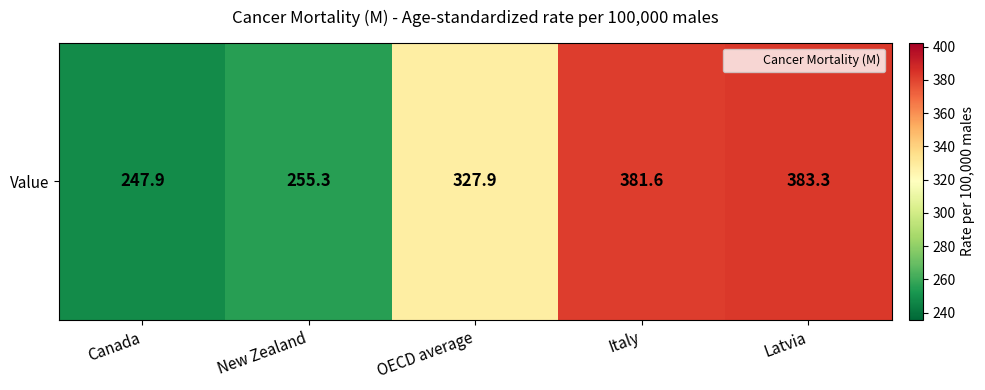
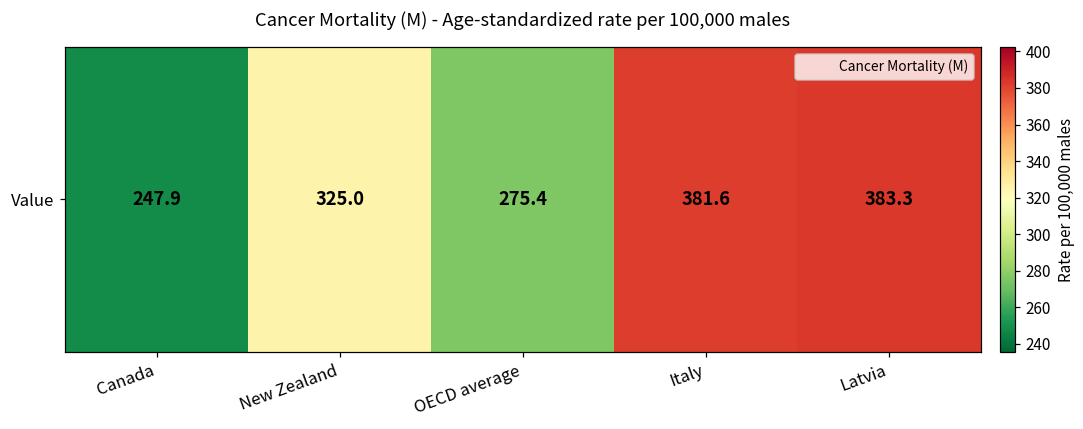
Value, New Zealand: 255.3 -> 325.0
Value, OECD average: 327.9 -> 275.4
